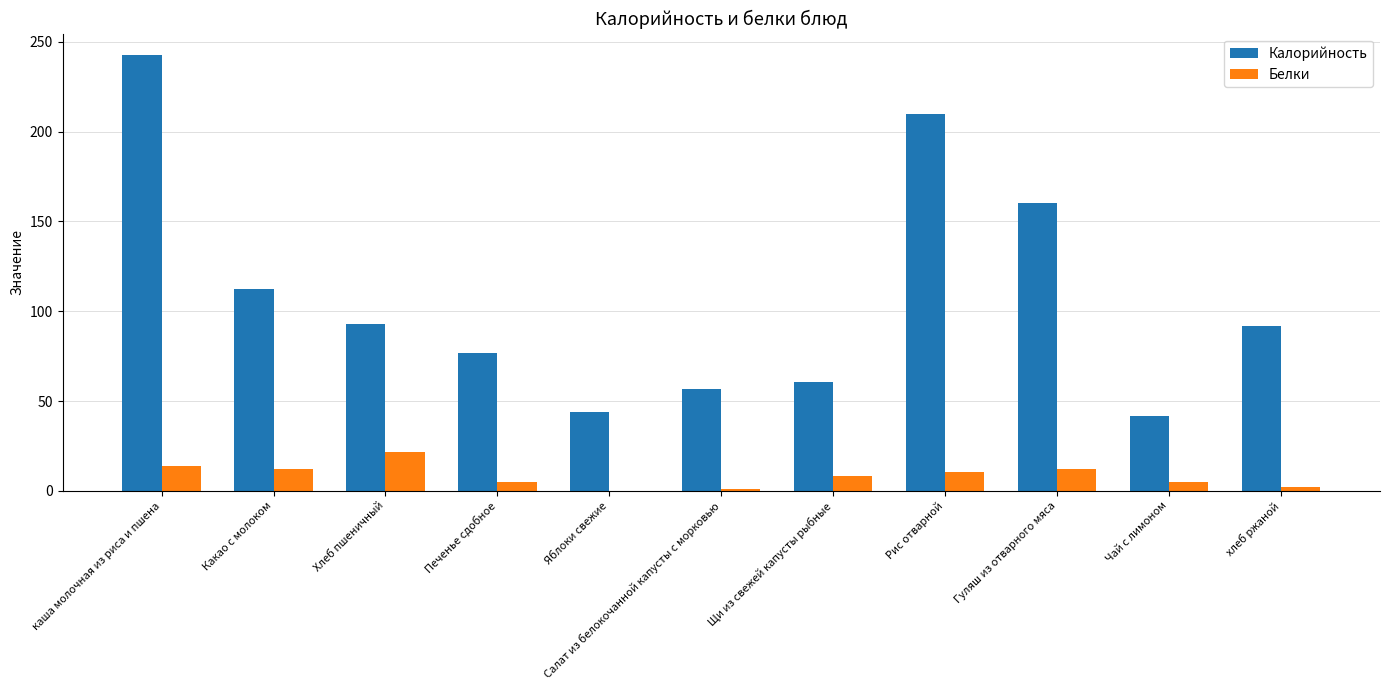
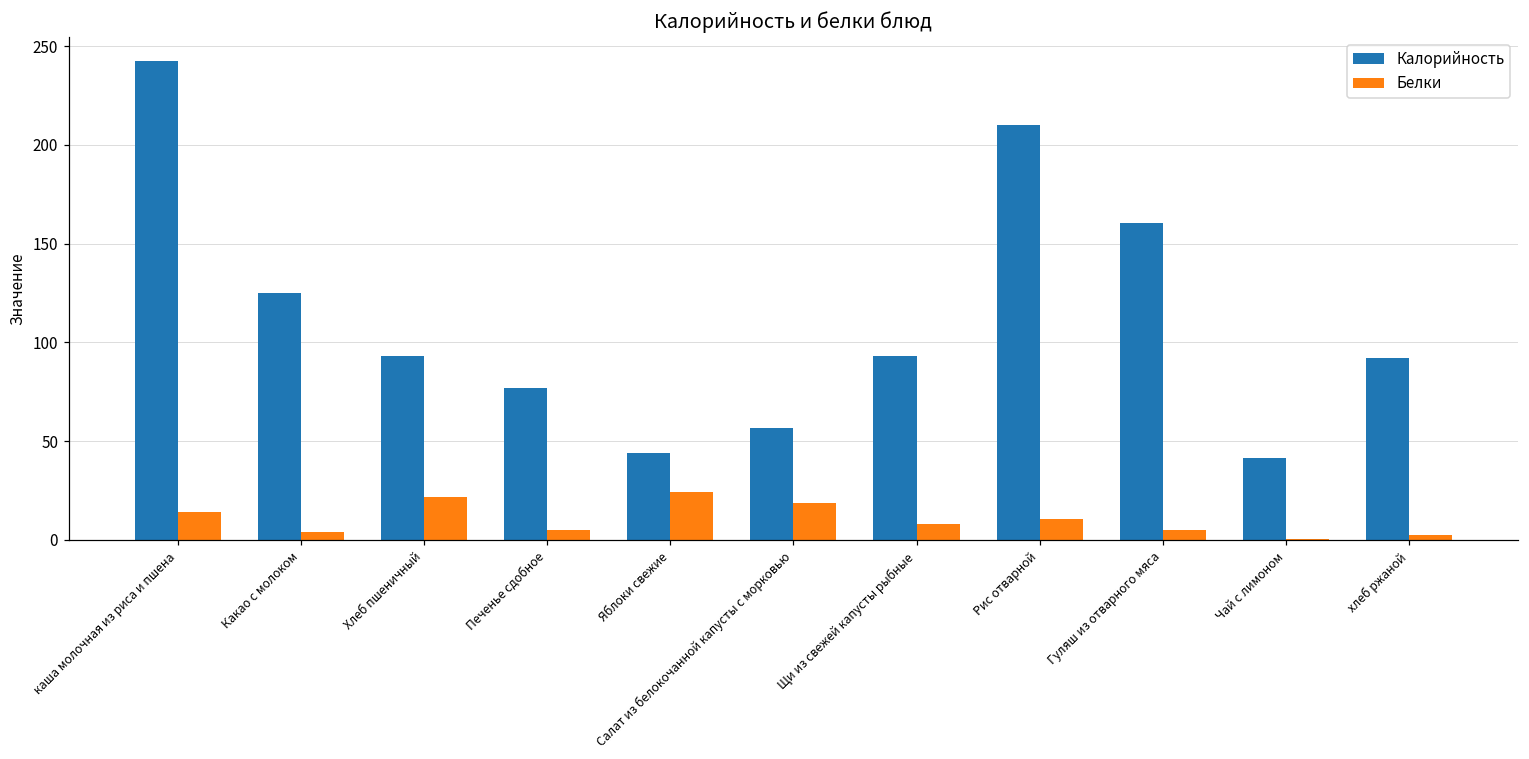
Калорийность, Какао с молоком: 113 -> 125
Белки, Какао с молоком: 12 -> 4
Белки, Яблоки свежие: 0 -> 24
Белки, Салат из белокочанной капусты с морковью: 1 -> 19
Калорийность, Щи из свежей капусты рыбные: 61 -> 93
Белки, Гуляш из отварного мяса: 12 -> 5
Белки, Чай с лимоном: 5 -> 1
